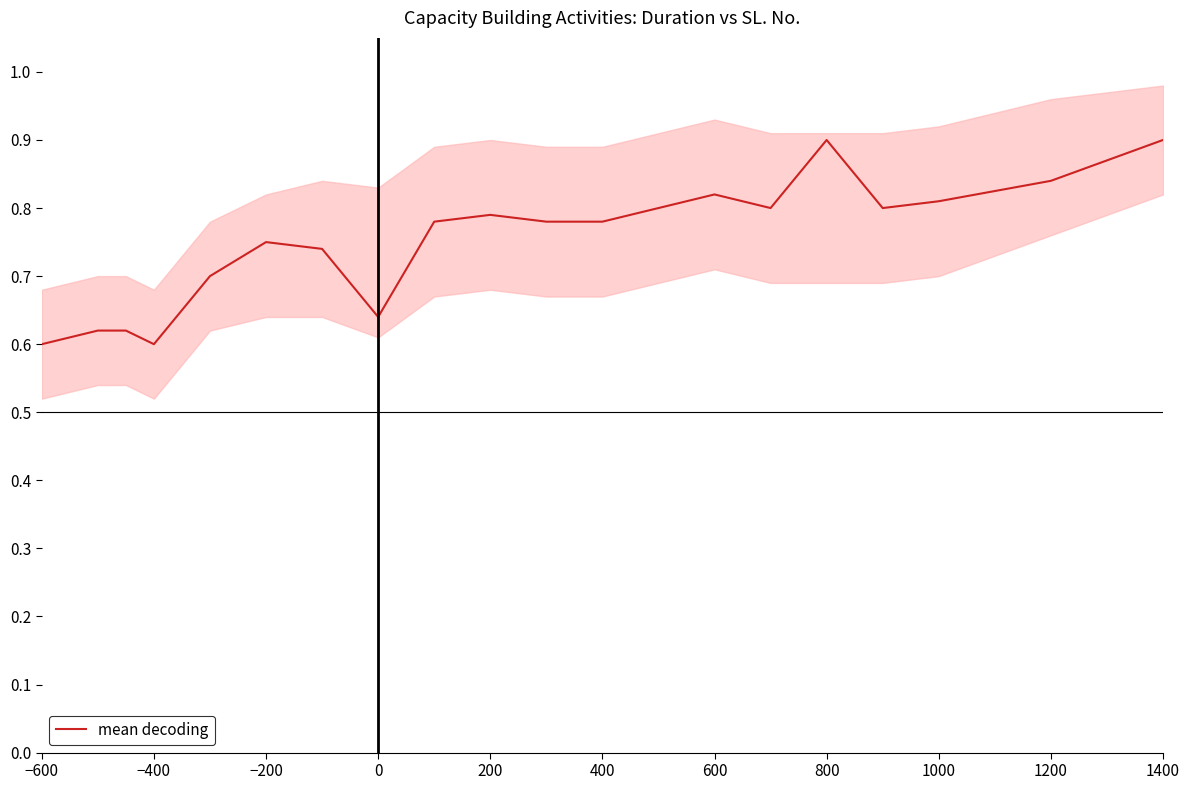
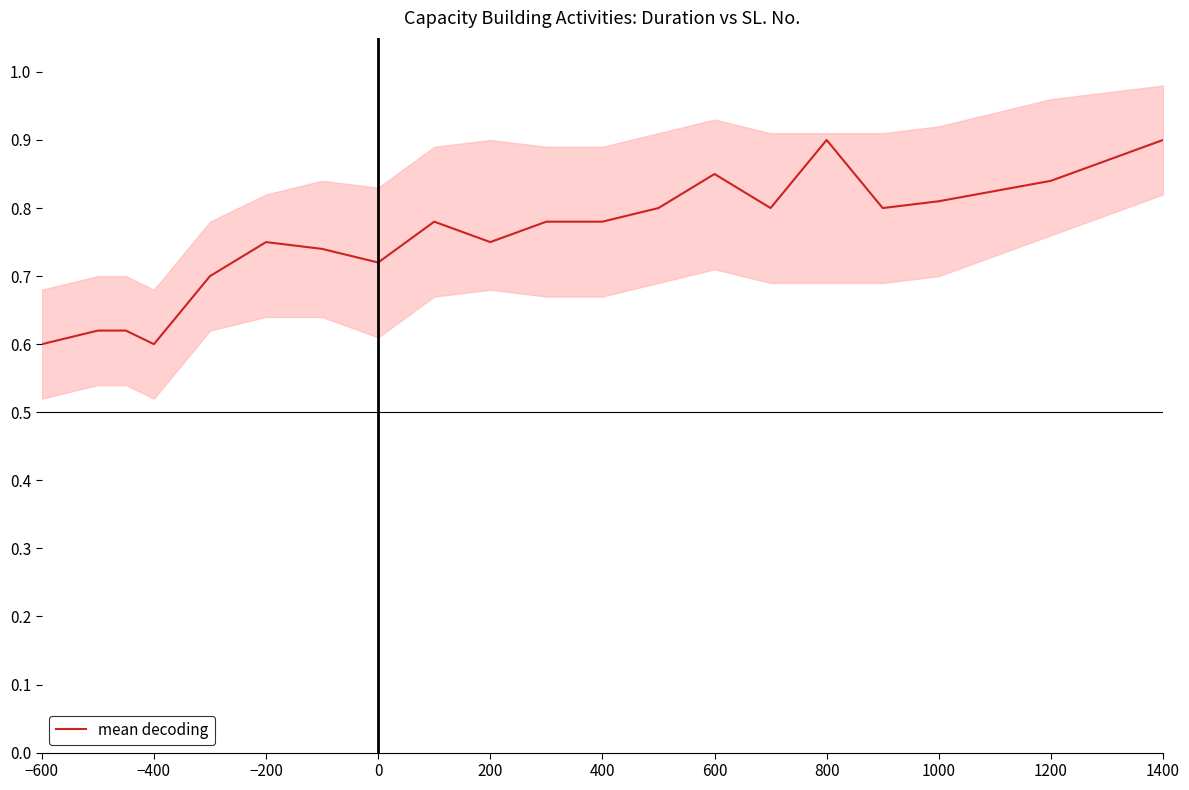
mean decoding, 0: 0.64 -> 0.72
mean decoding, 200: 0.79 -> 0.75
mean decoding, 600: 0.82 -> 0.85
